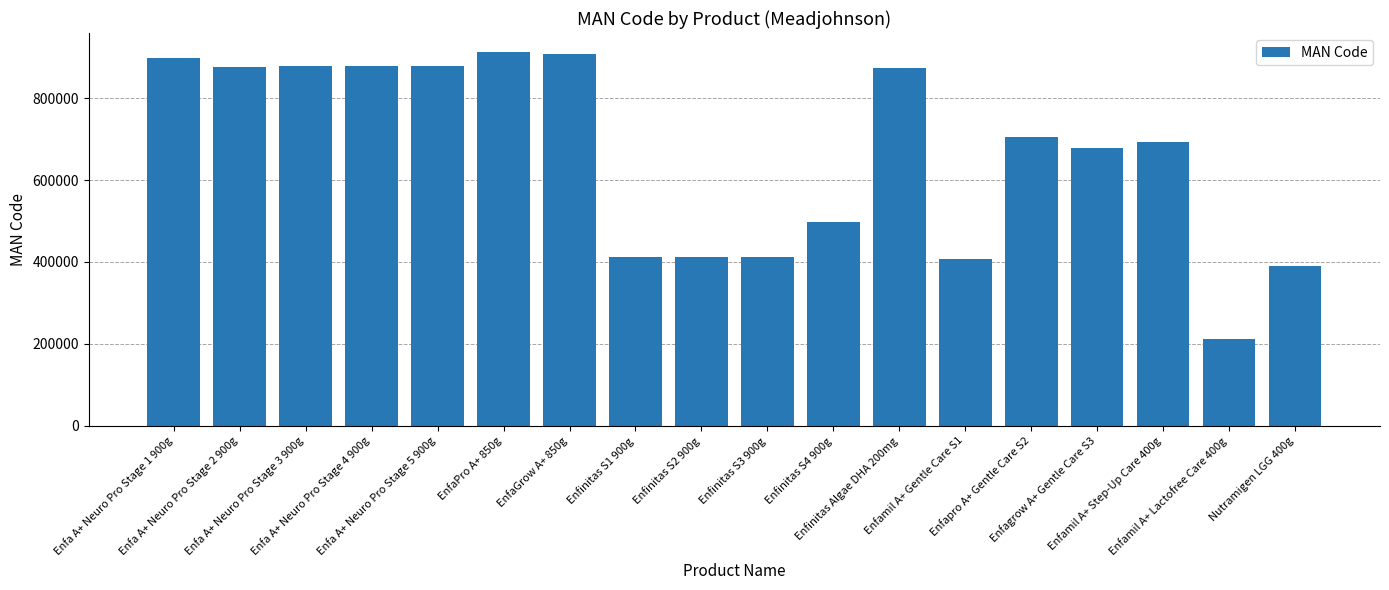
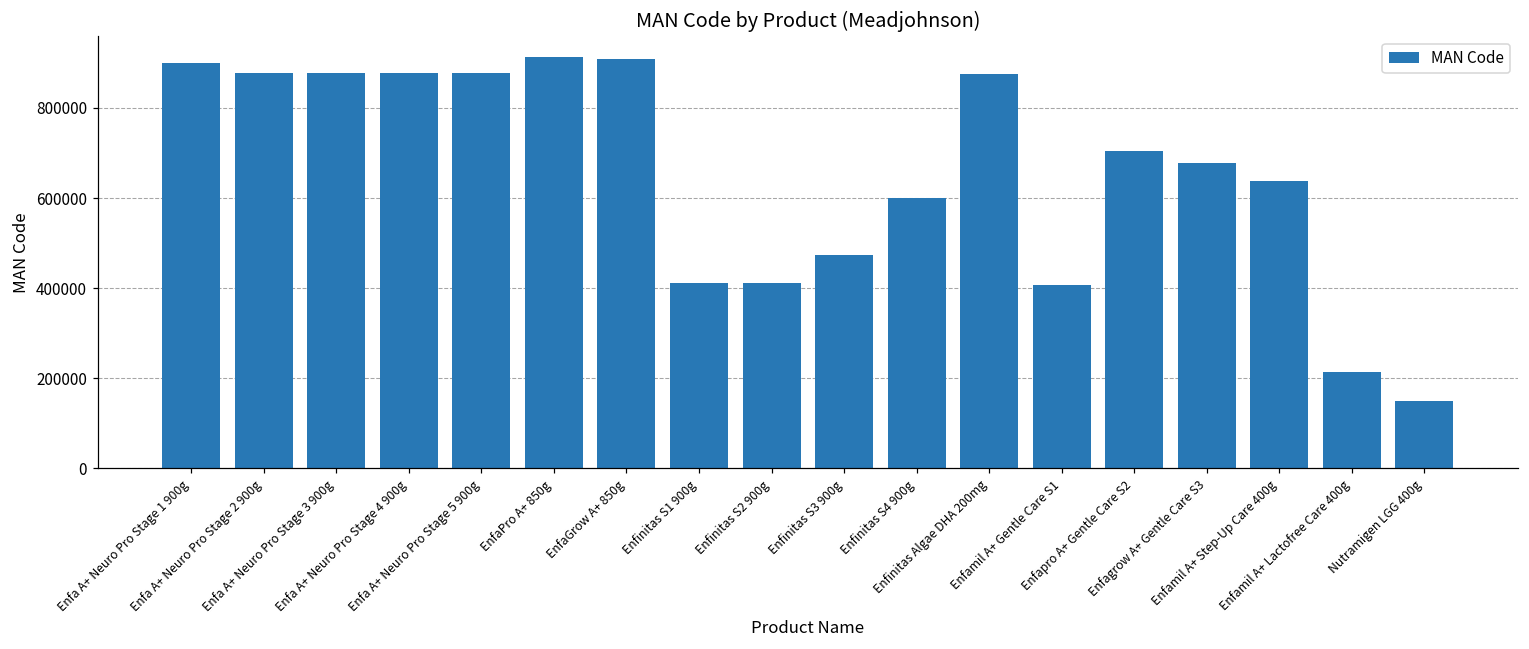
Enfinitas S3 900g: 410000 -> 470000
Enfinitas S4 900g: 500000 -> 600000
Enfamil A+ Step-Up Care 400g: 690000 -> 640000
Nutramigen LGG 400g: 390000 -> 150000
